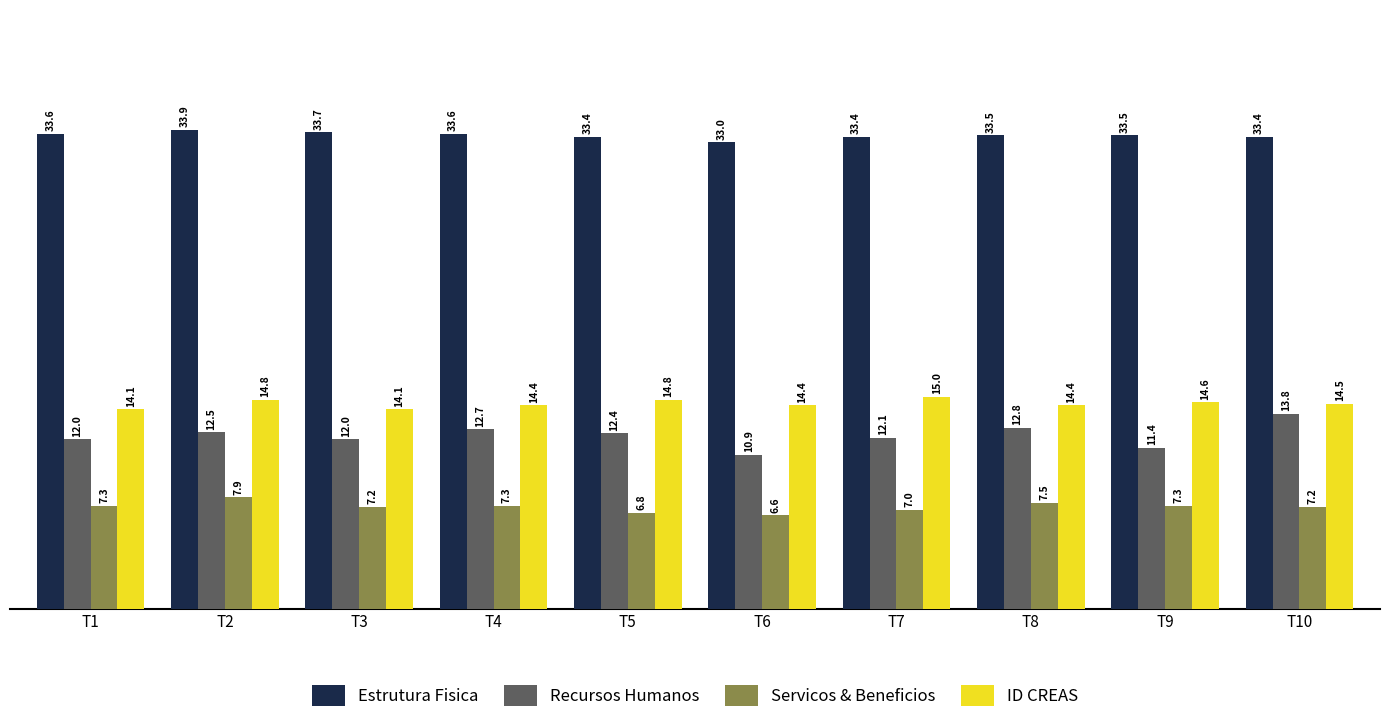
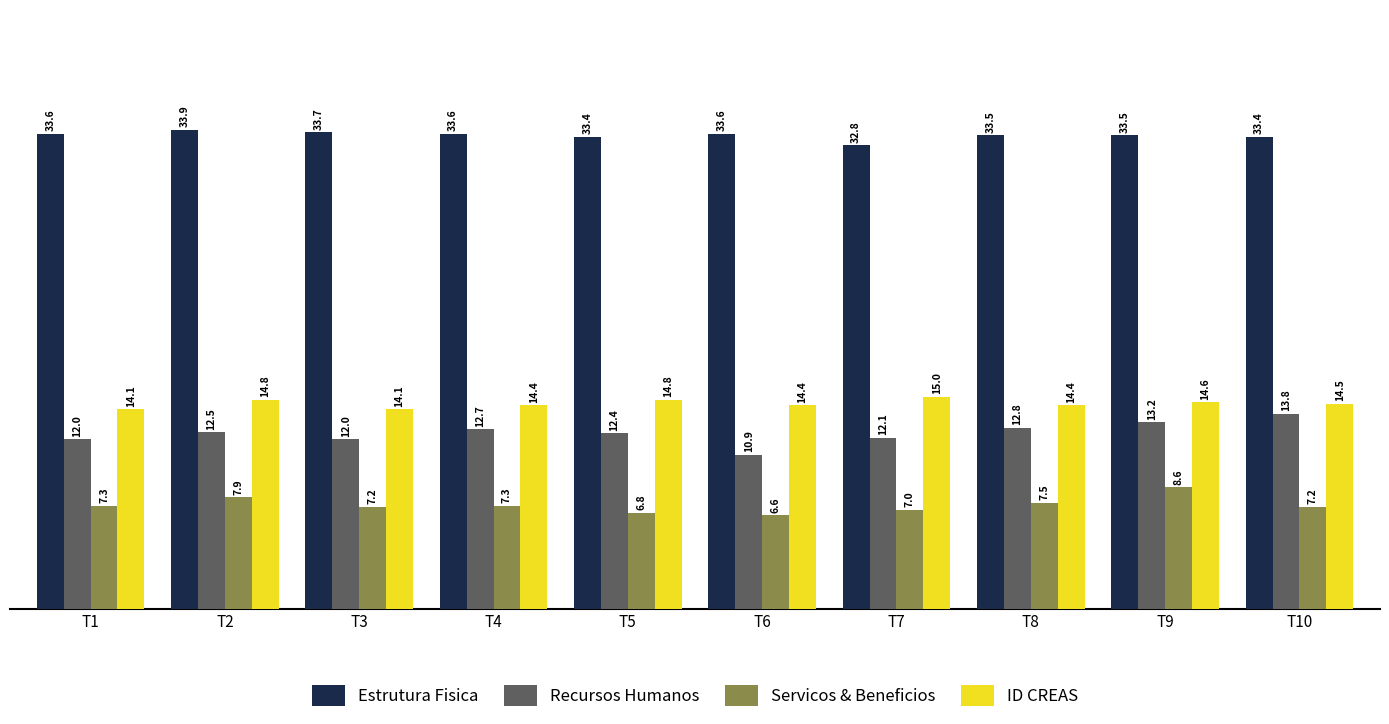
Estrutura Fisica, T6: 33.0 -> 33.6
Estrutura Fisica, T7: 33.4 -> 32.8
Recursos Humanos, T9: 11.4 -> 13.2
Servicos & Beneficios, T9: 7.3 -> 8.6
